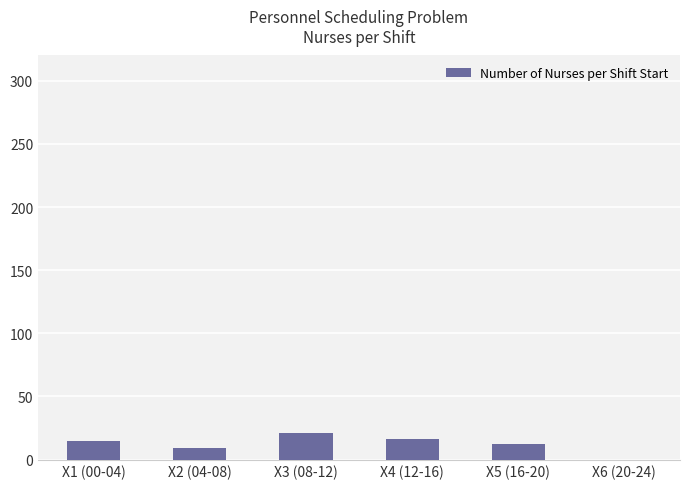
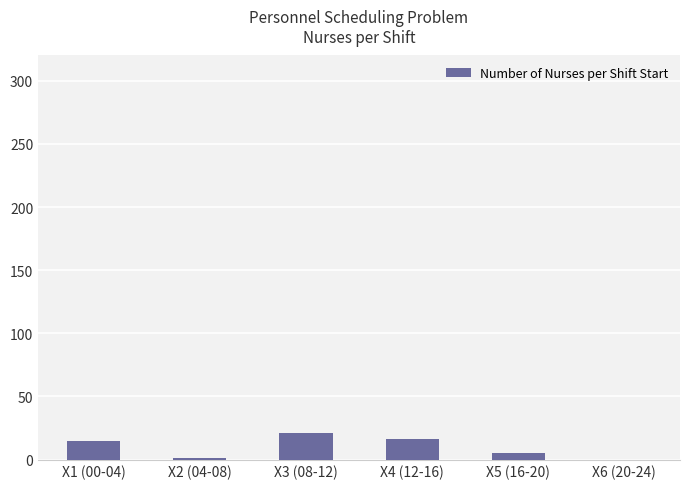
X2 (04-08): 9 -> 1
X5 (16-20): 12 -> 5
